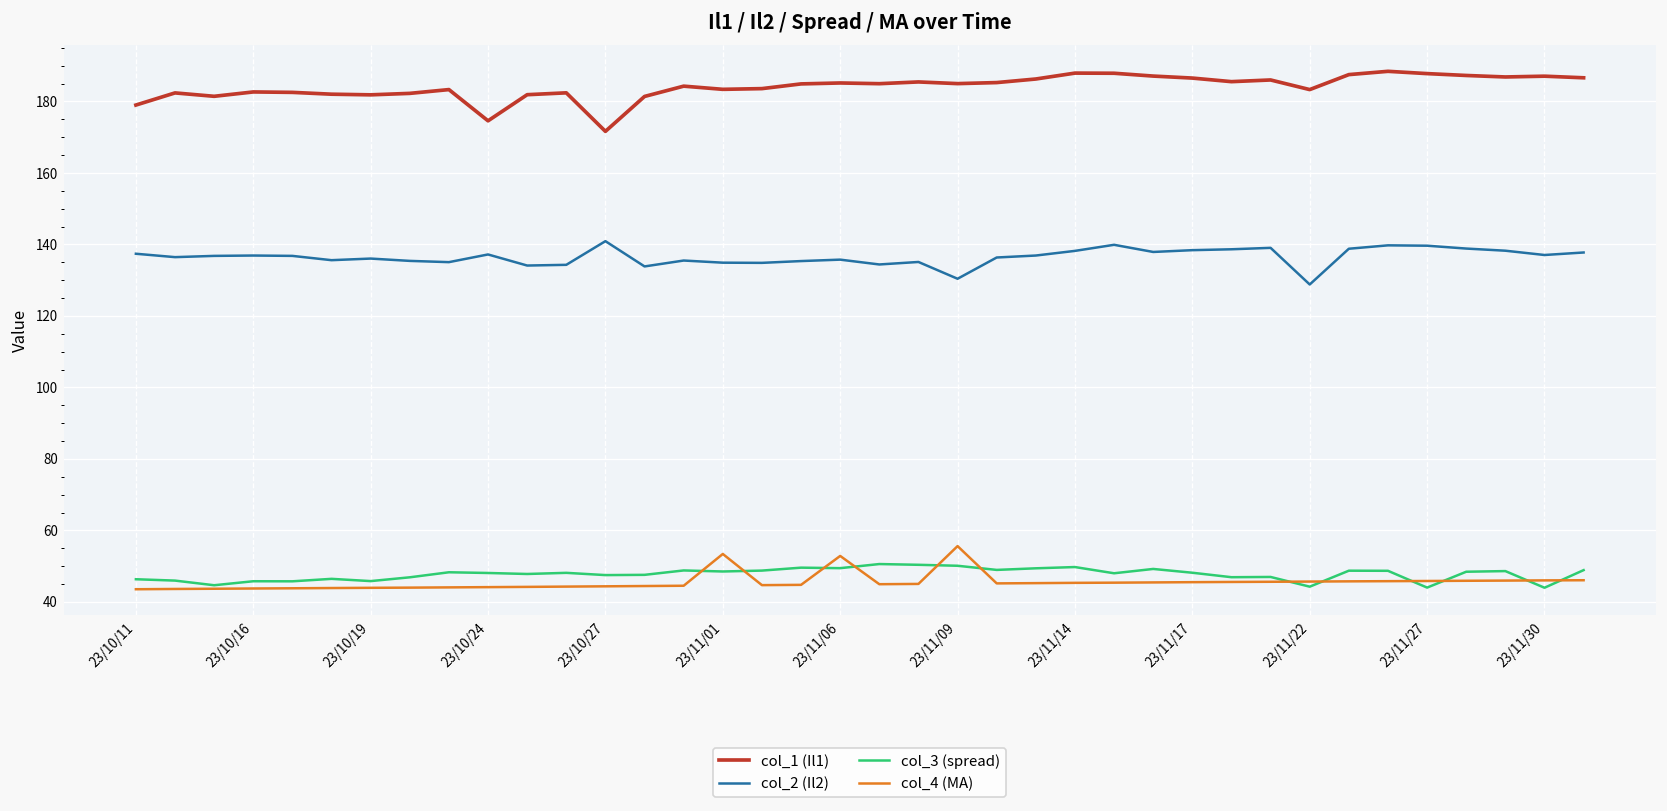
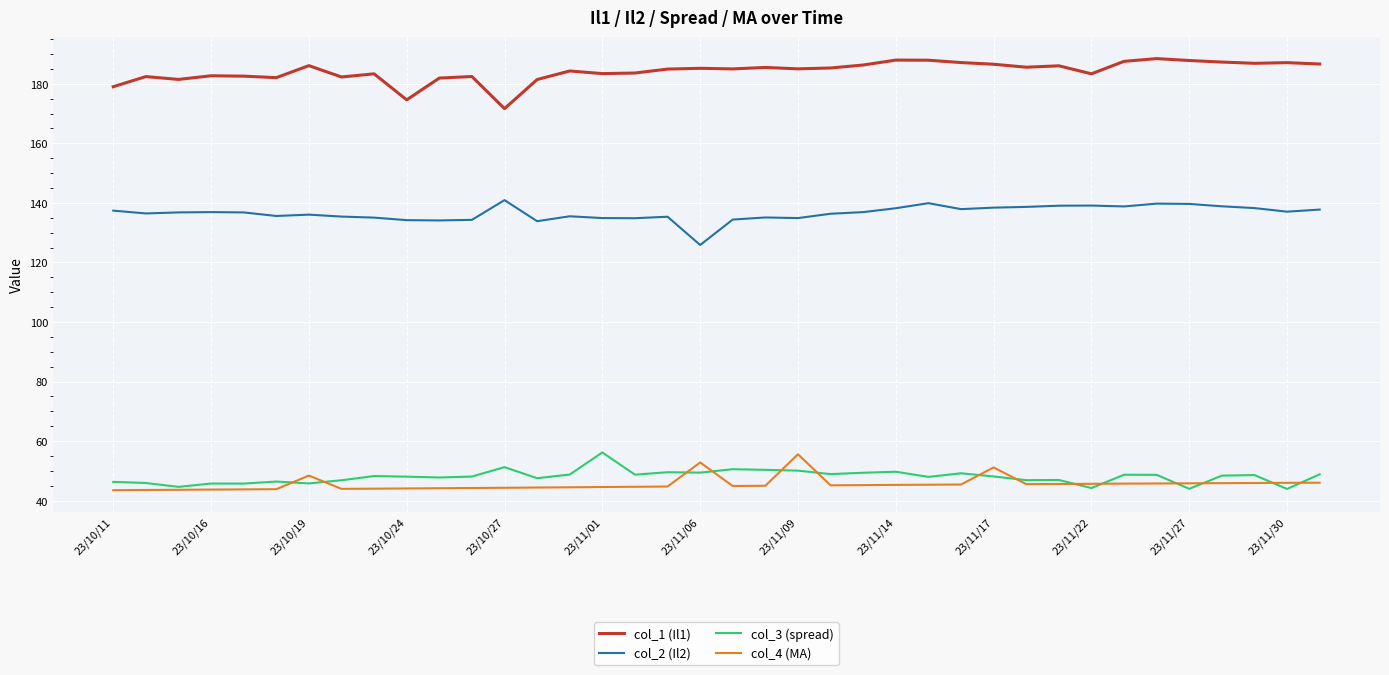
col_1 (Il1), 23/10/19: 182 -> 186
col_4 (MA), 23/10/19: 44 -> 48
col_2 (Il2), 23/10/24: 137 -> 134
col_3 (spread), 23/10/27: 47 -> 51
col_3 (spread), 23/11/01: 49 -> 56
col_4 (MA), 23/11/01: 53 -> 45
col_2 (Il2), 23/11/06: 136 -> 126
col_2 (Il2), 23/11/09: 130 -> 135
col_4 (MA), 23/11/17: 46 -> 51
col_2 (Il2), 23/11/22: 129 -> 139
